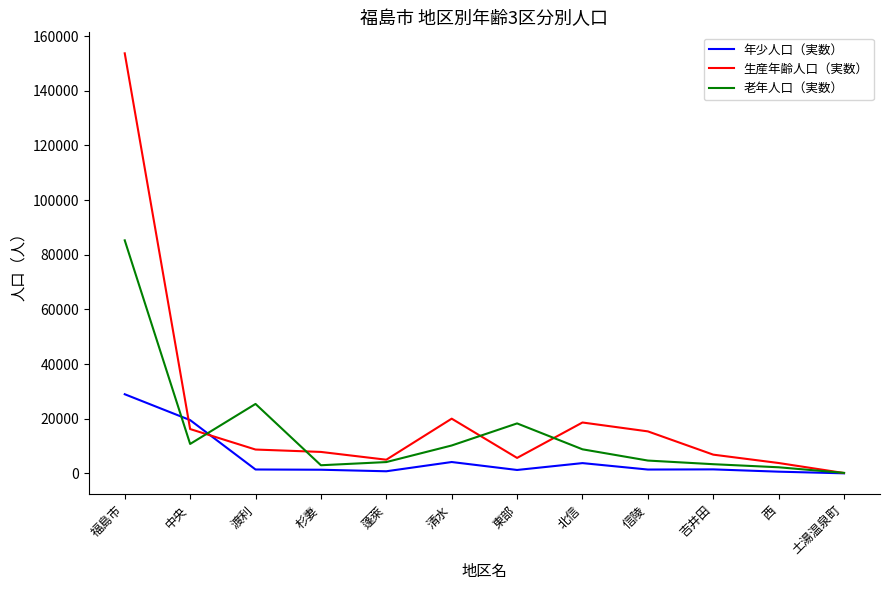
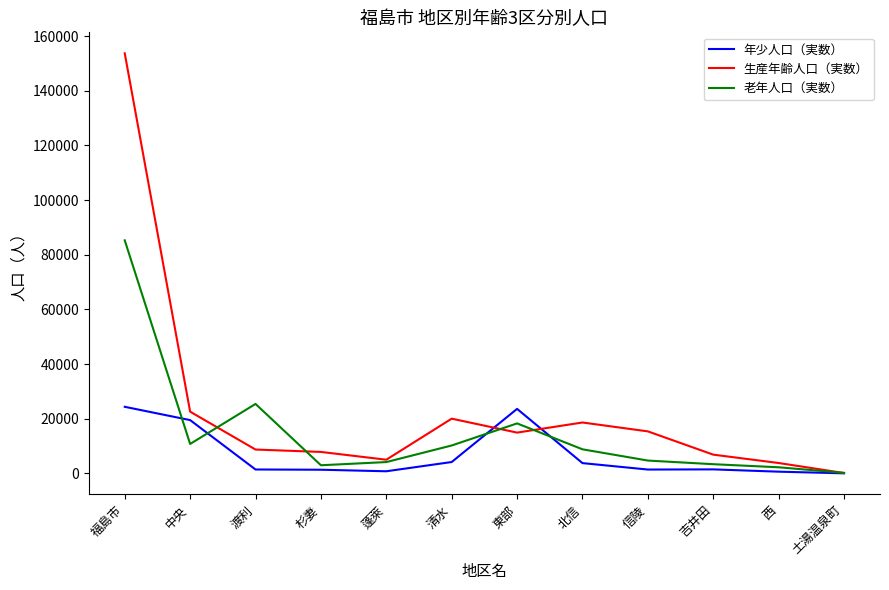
年少人口（実数）, 福島市: 29000 -> 24000
生産年齢人口（実数）, 中央: 16000 -> 23000
年少人口（実数）, 東部: 1000 -> 24000
生産年齢人口（実数）, 東部: 6000 -> 15000
